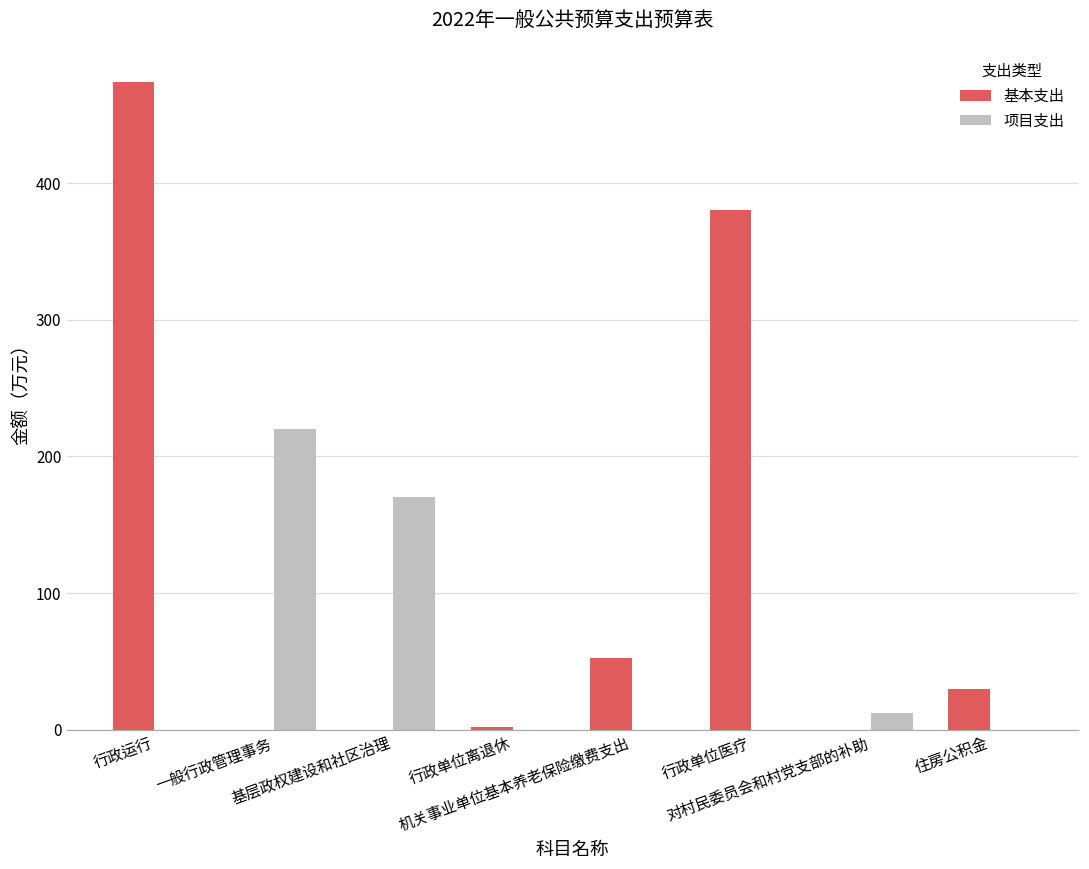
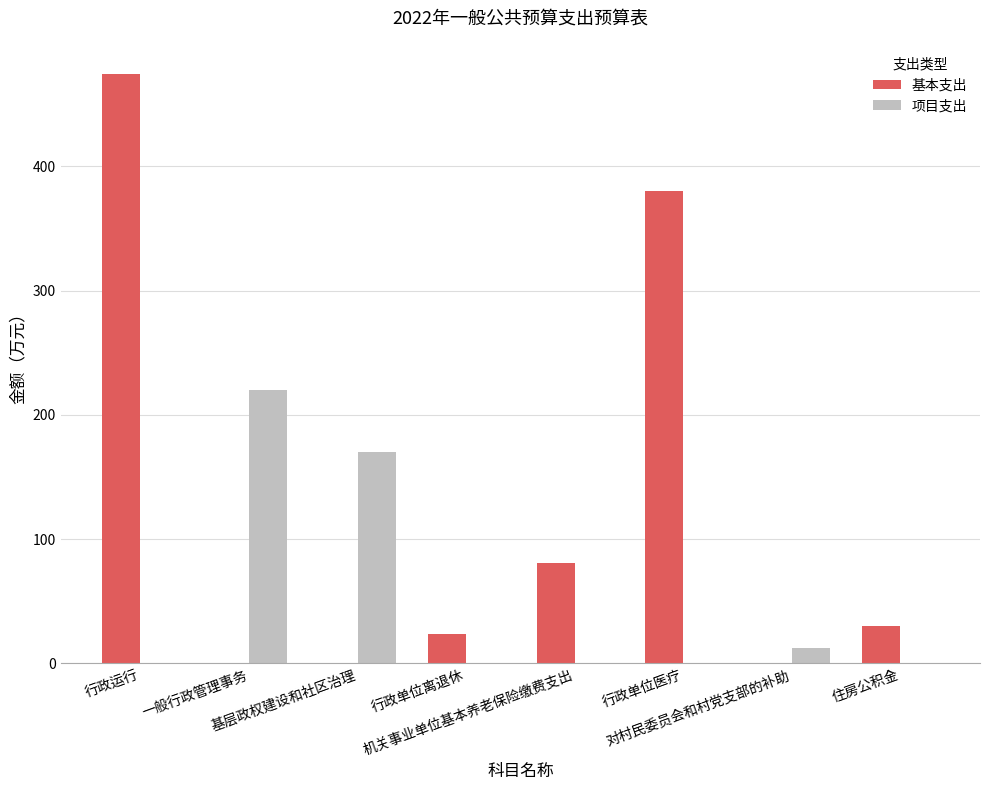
基本支出, 行政单位离退休: 2 -> 24
基本支出, 机关事业单位基本养老保险缴费支出: 53 -> 81
